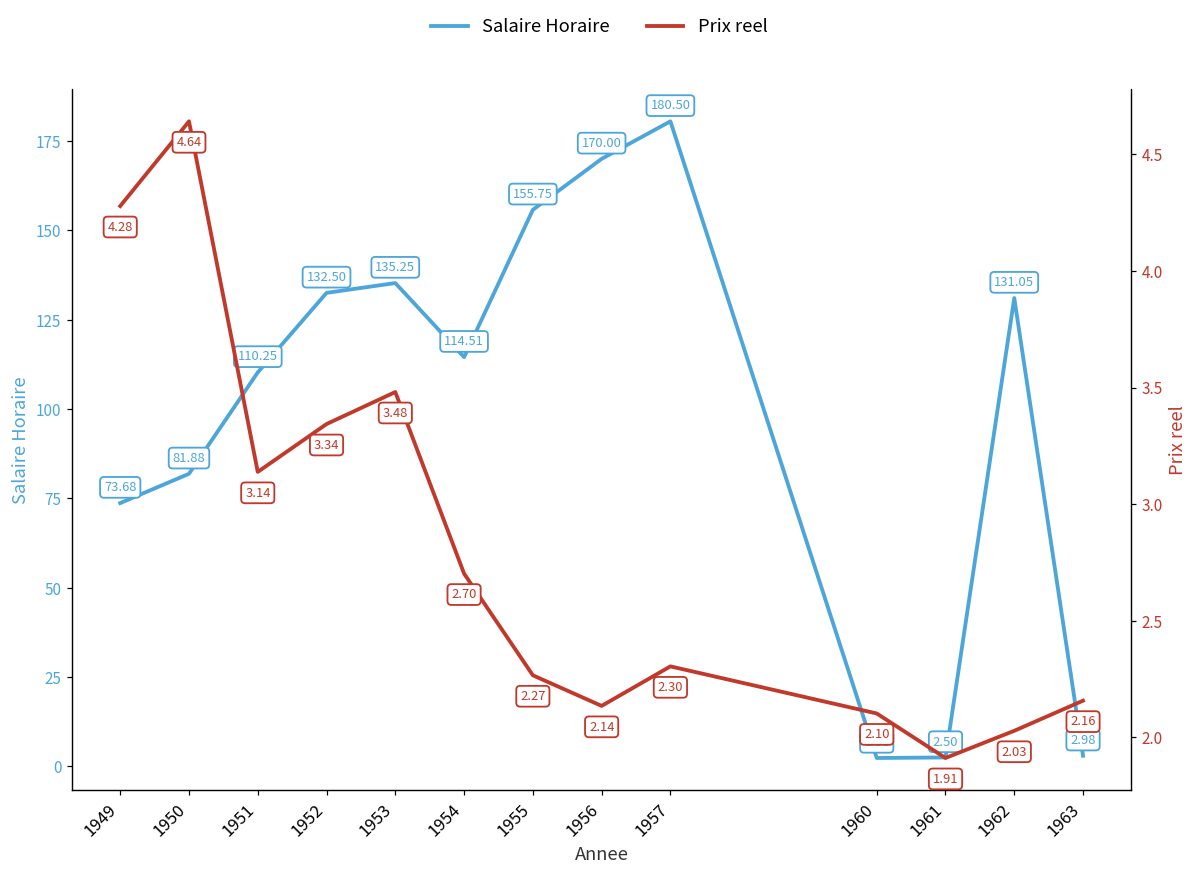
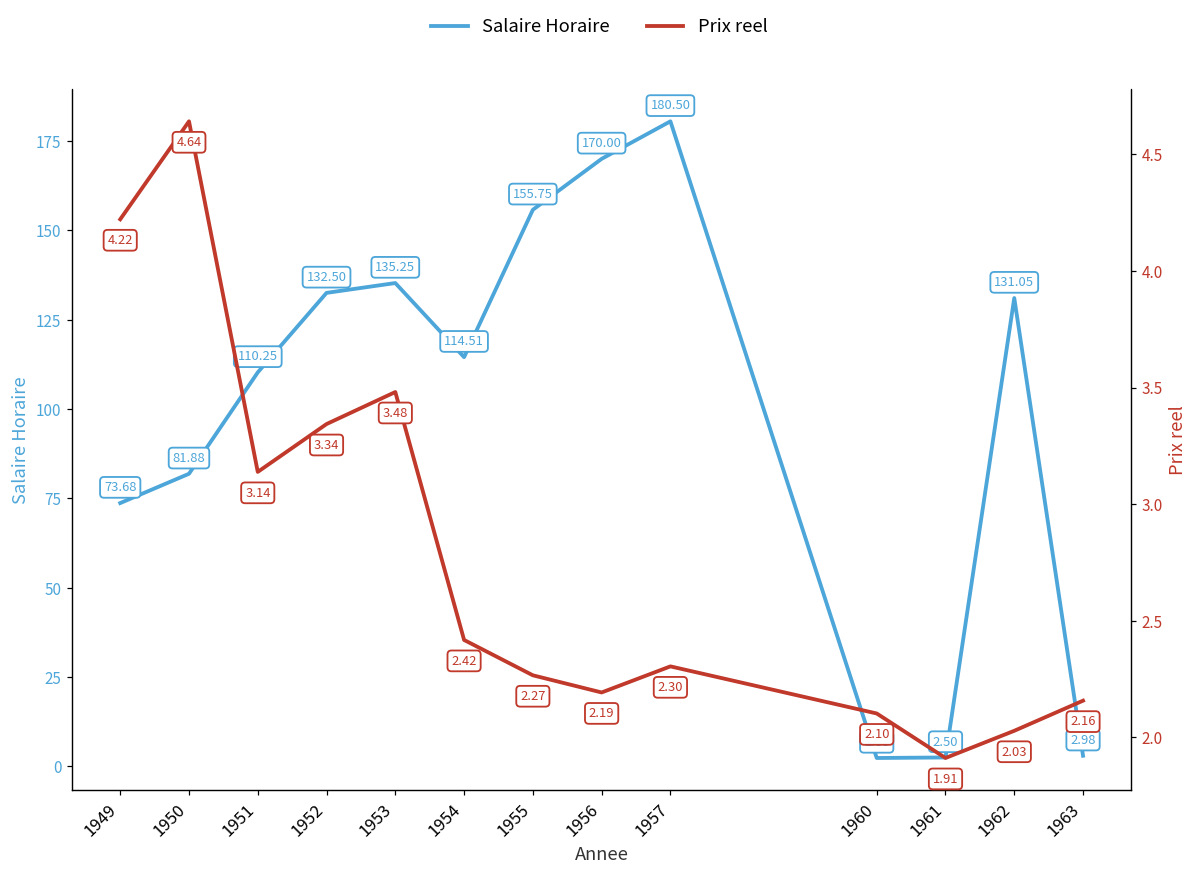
Prix reel, 1949: 4.28 -> 4.22
Prix reel, 1954: 2.70 -> 2.42
Prix reel, 1956: 2.14 -> 2.19
